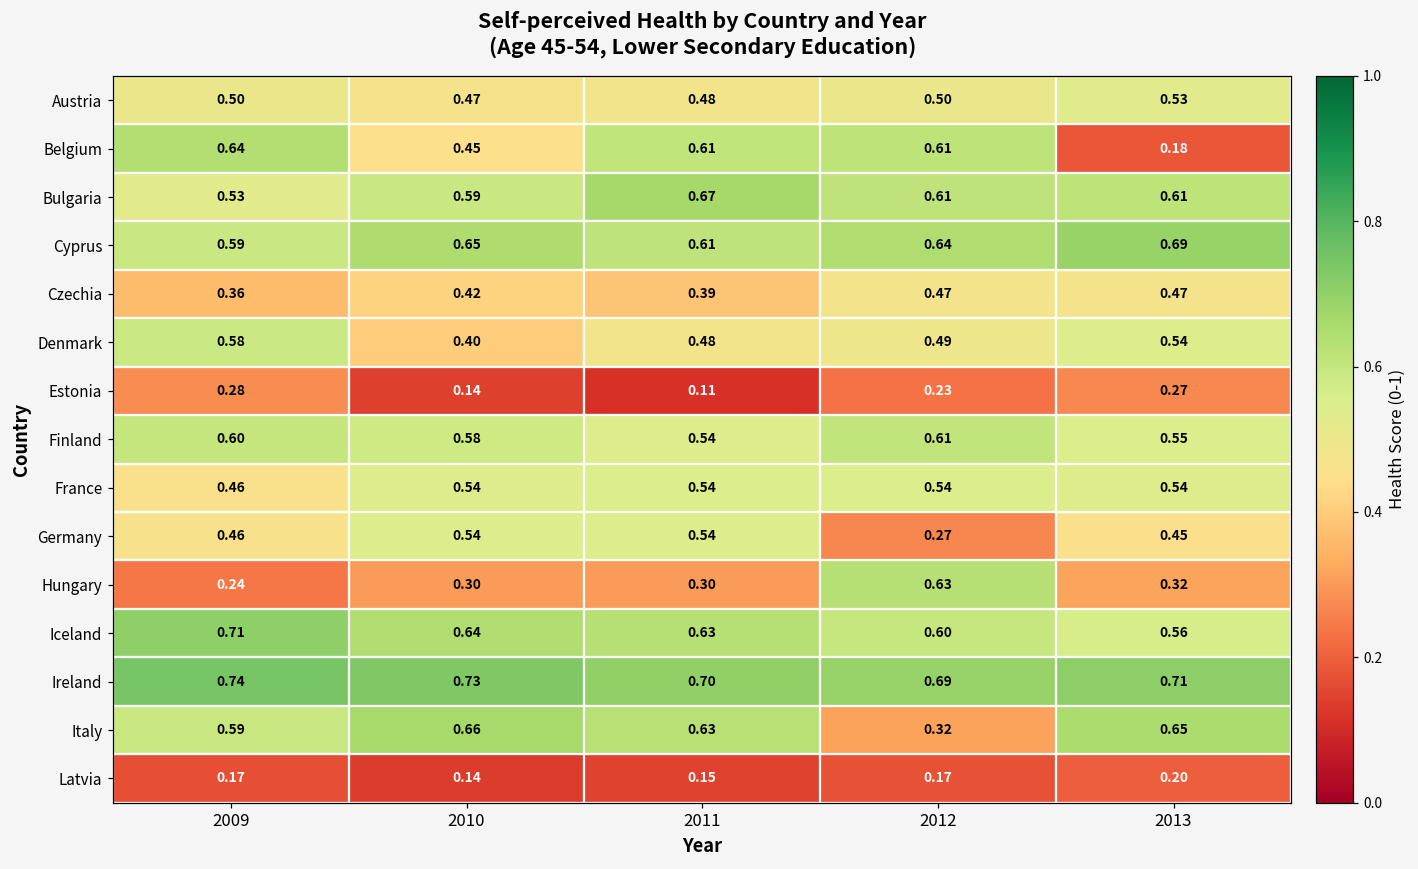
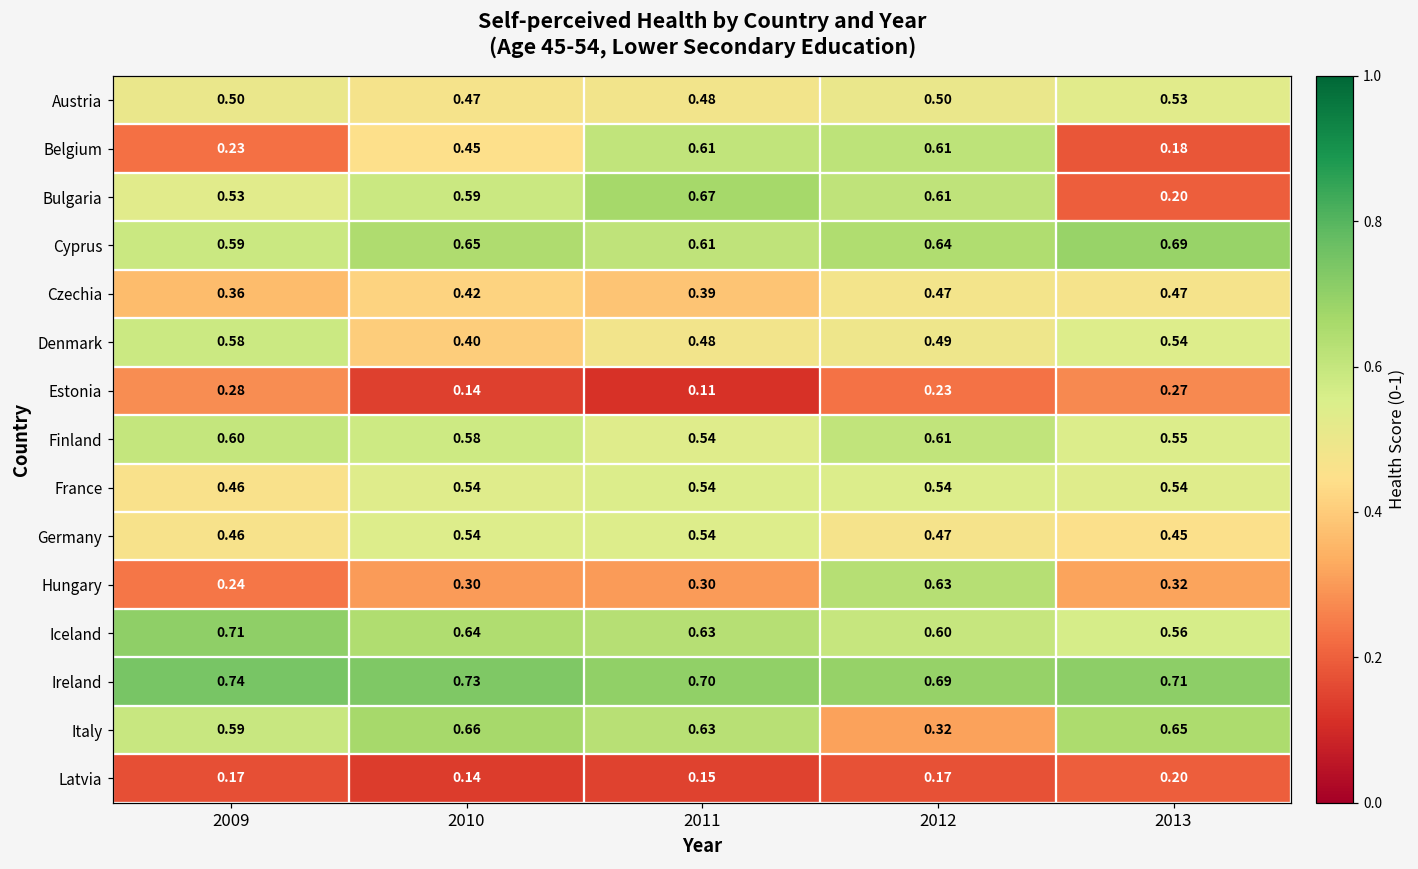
Belgium, 2009: 0.64 -> 0.23
Bulgaria, 2013: 0.61 -> 0.20
Germany, 2012: 0.27 -> 0.47
